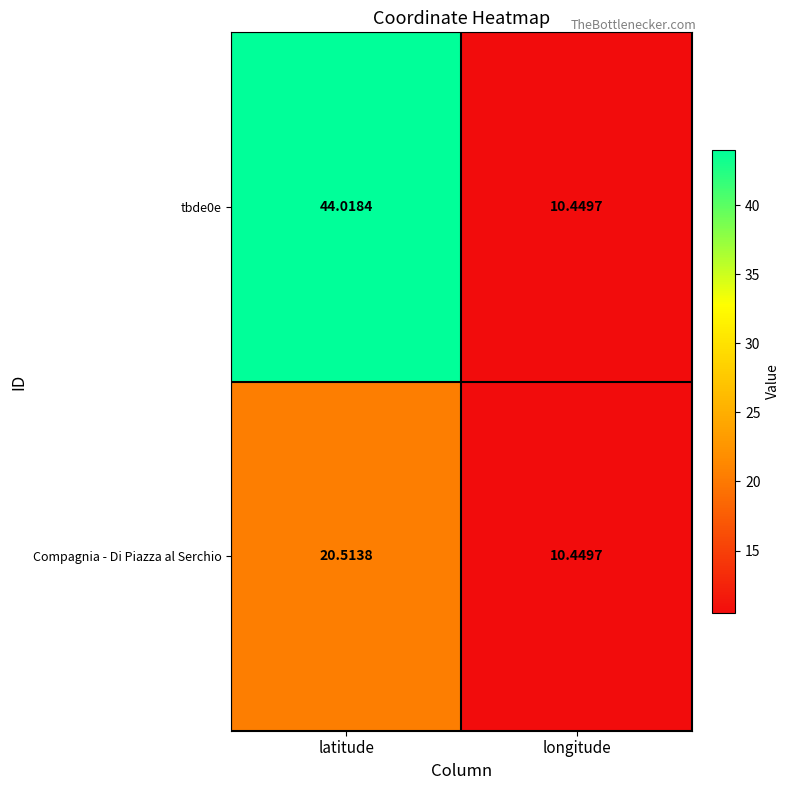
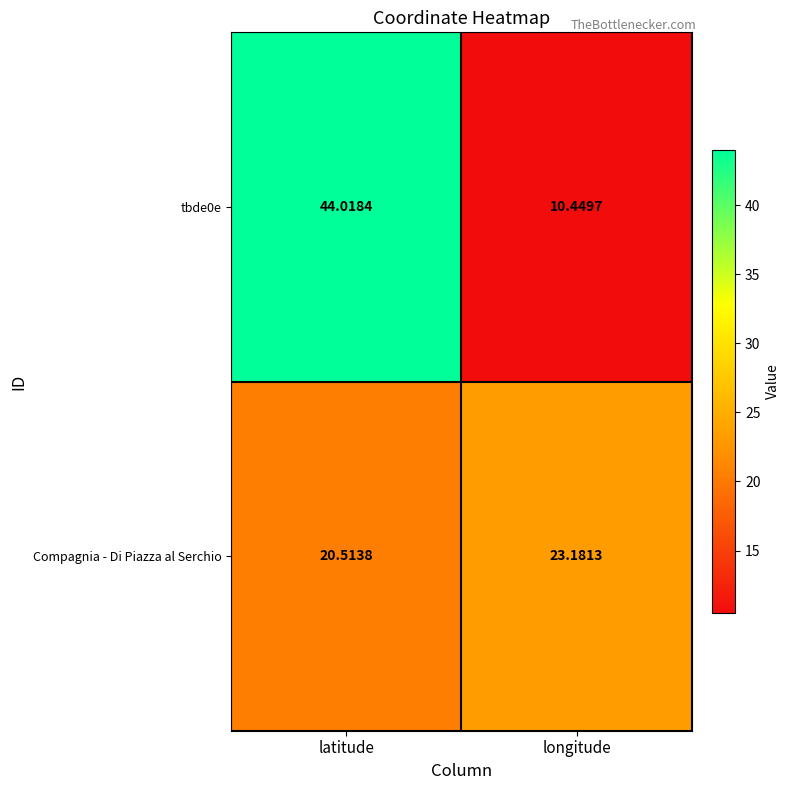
Compagnia - Di Piazza al Serchio, longitude: 10.4497 -> 23.1813
